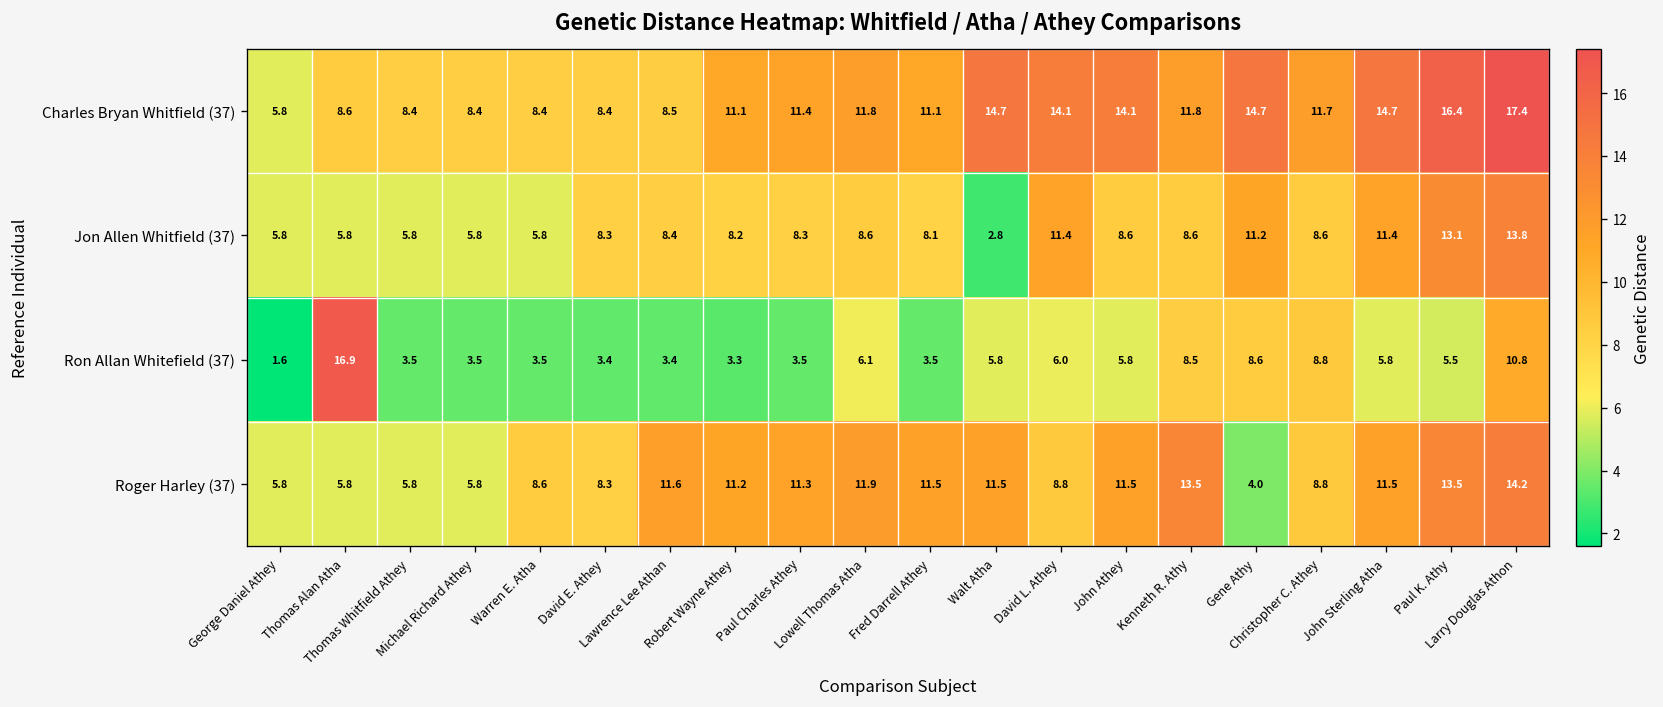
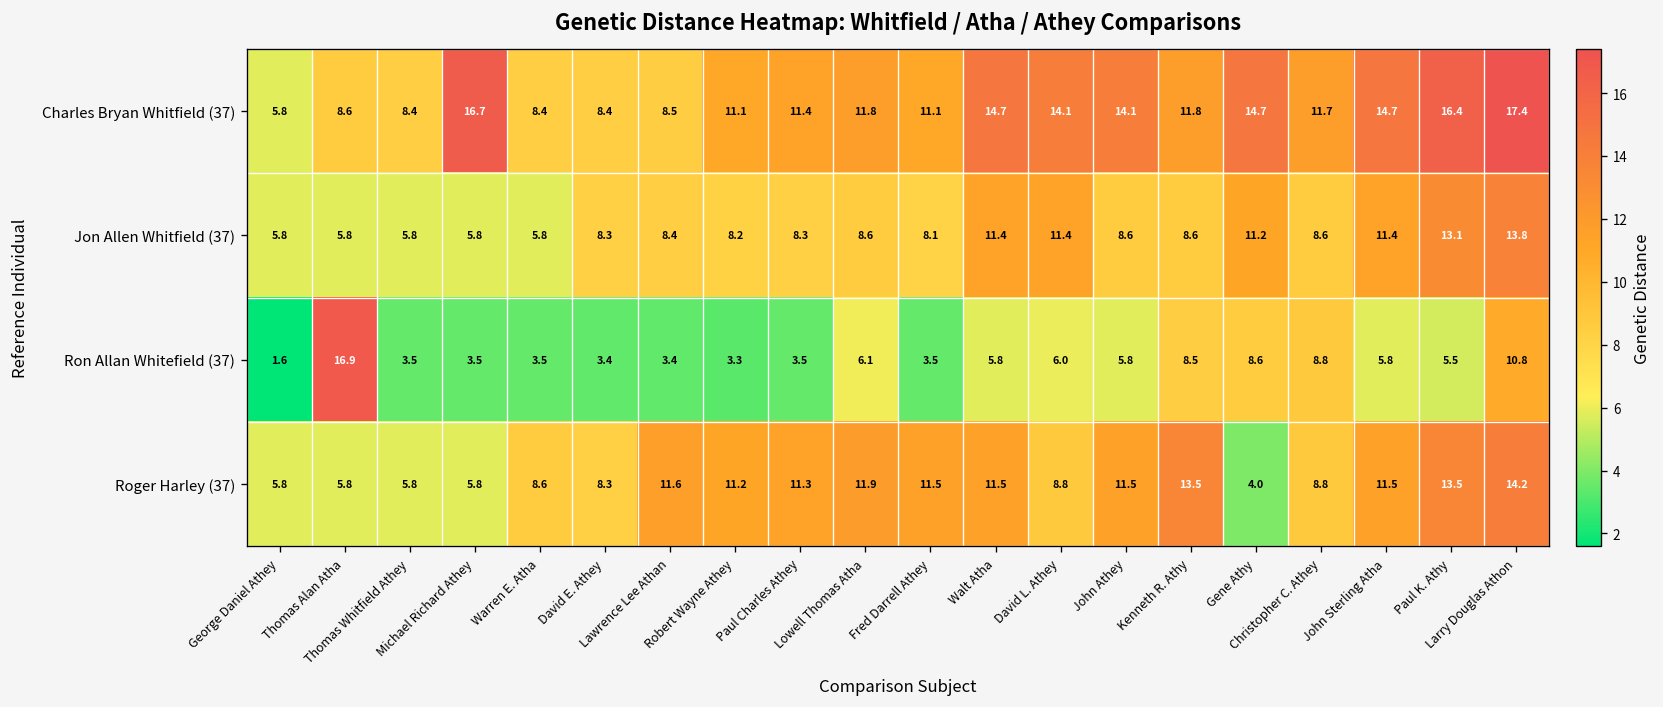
Charles Bryan Whitfield (37), Michael Richard Athey: 8.4 -> 16.7
Jon Allen Whitfield (37), Walt Atha: 2.8 -> 11.4
